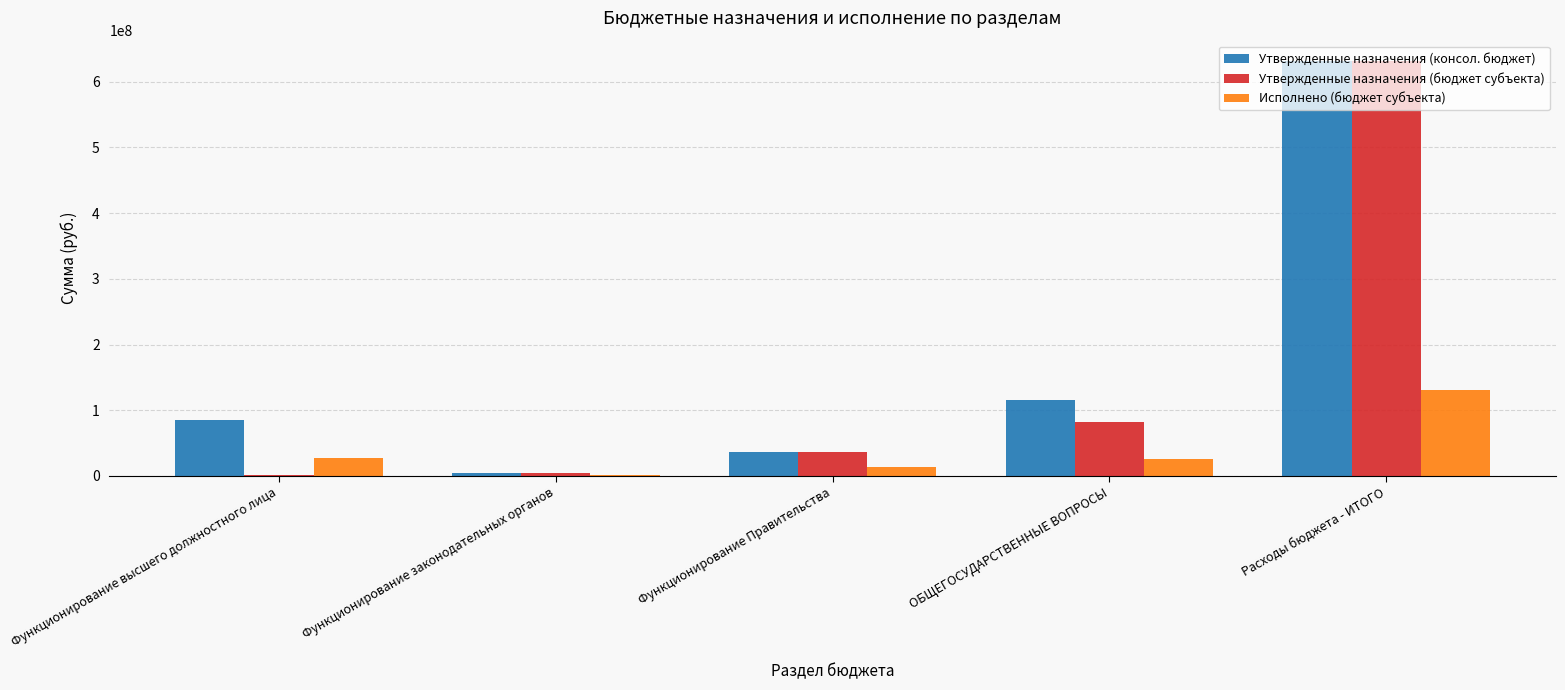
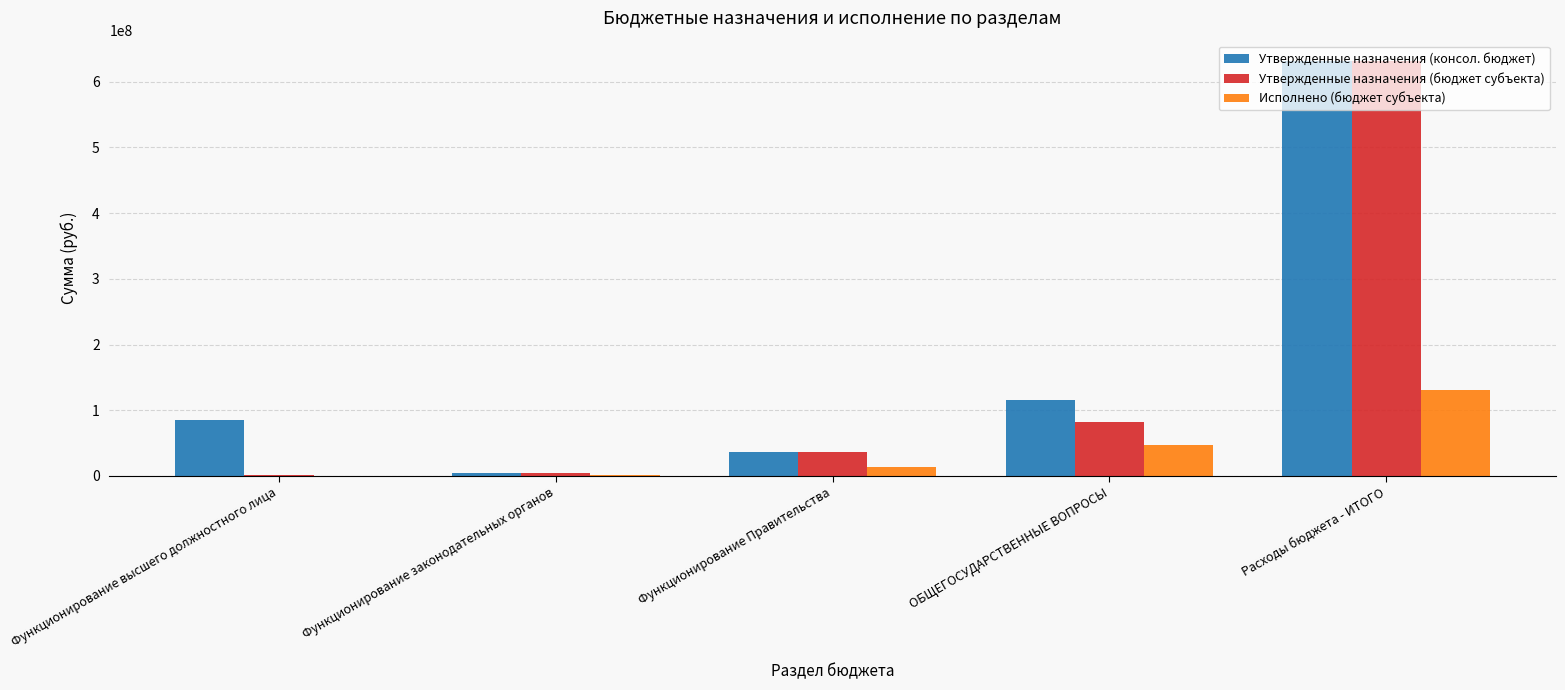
Исполнено (бюджет субъекта), Функционирование высшего должностного лица: 30000000 -> 0
Исполнено (бюджет субъекта), ОБЩЕГОСУДАРСТВЕННЫЕ ВОПРОСЫ: 30000000 -> 50000000
